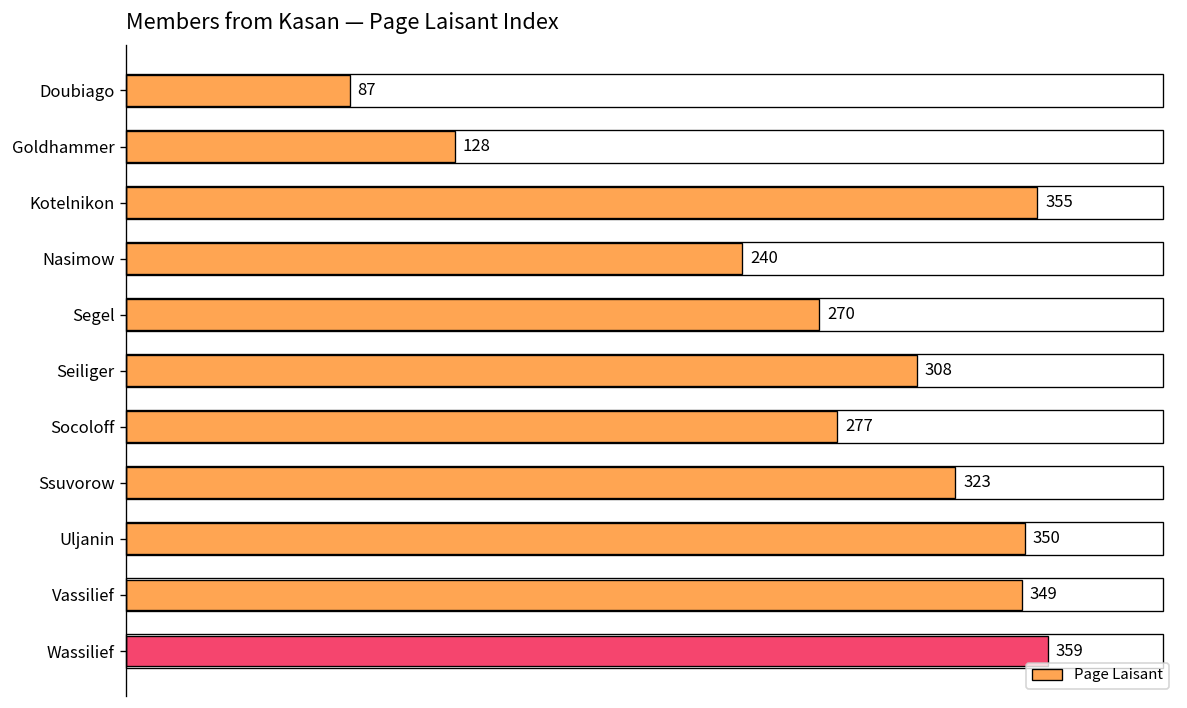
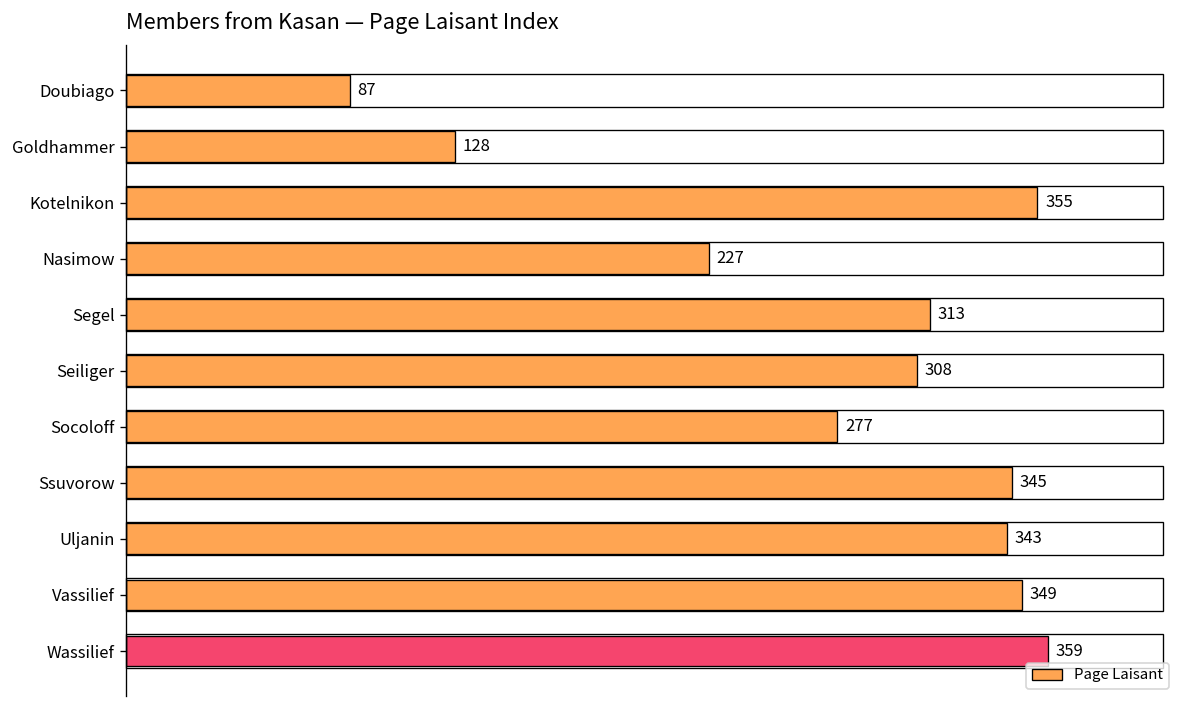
Nasimow: 240 -> 227
Segel: 270 -> 313
Ssuvorow: 323 -> 345
Uljanin: 350 -> 343
